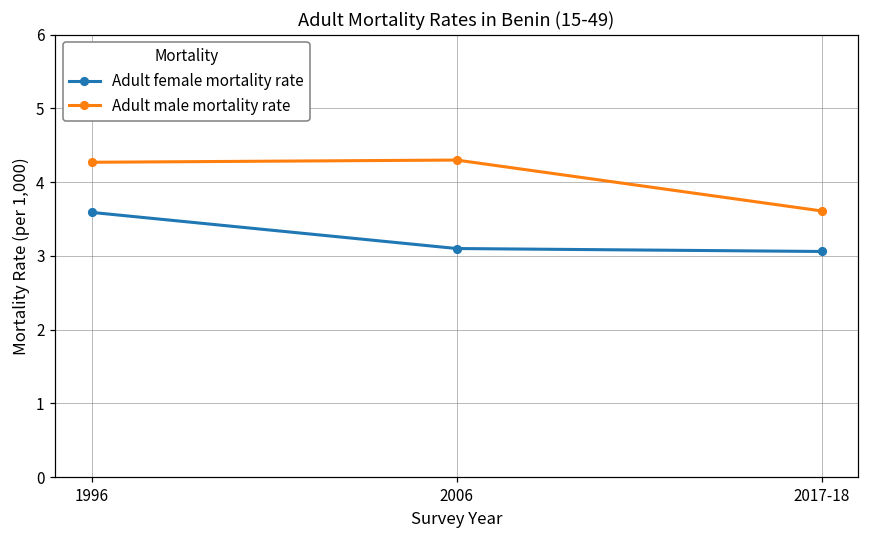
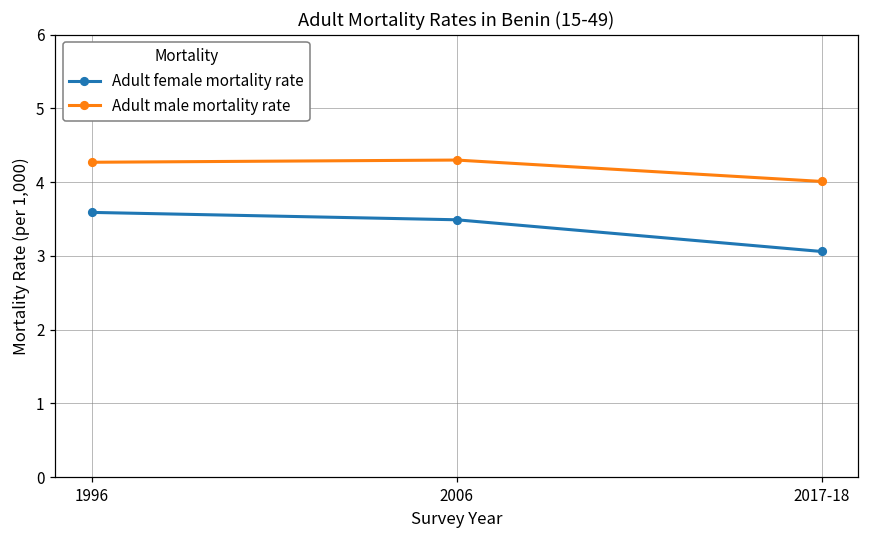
Adult female mortality rate, 2006: 3.1 -> 3.5
Adult male mortality rate, 2017-18: 3.6 -> 4.0
